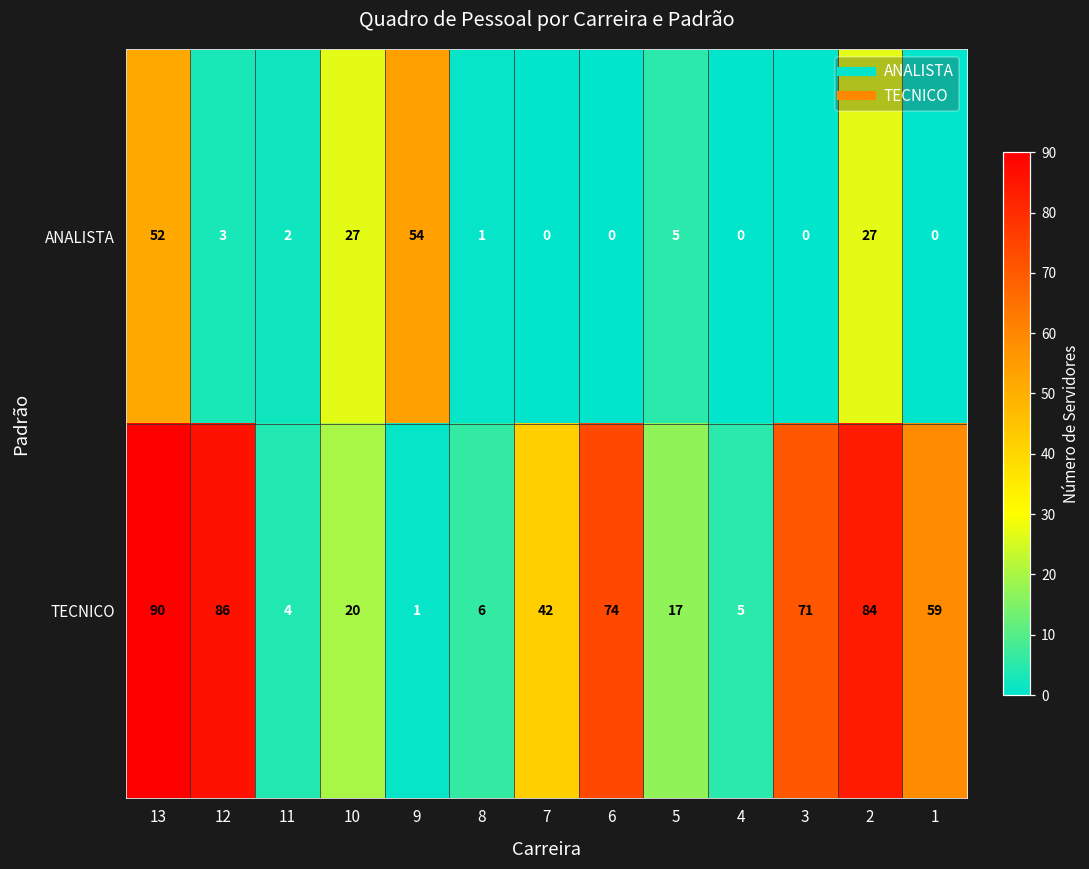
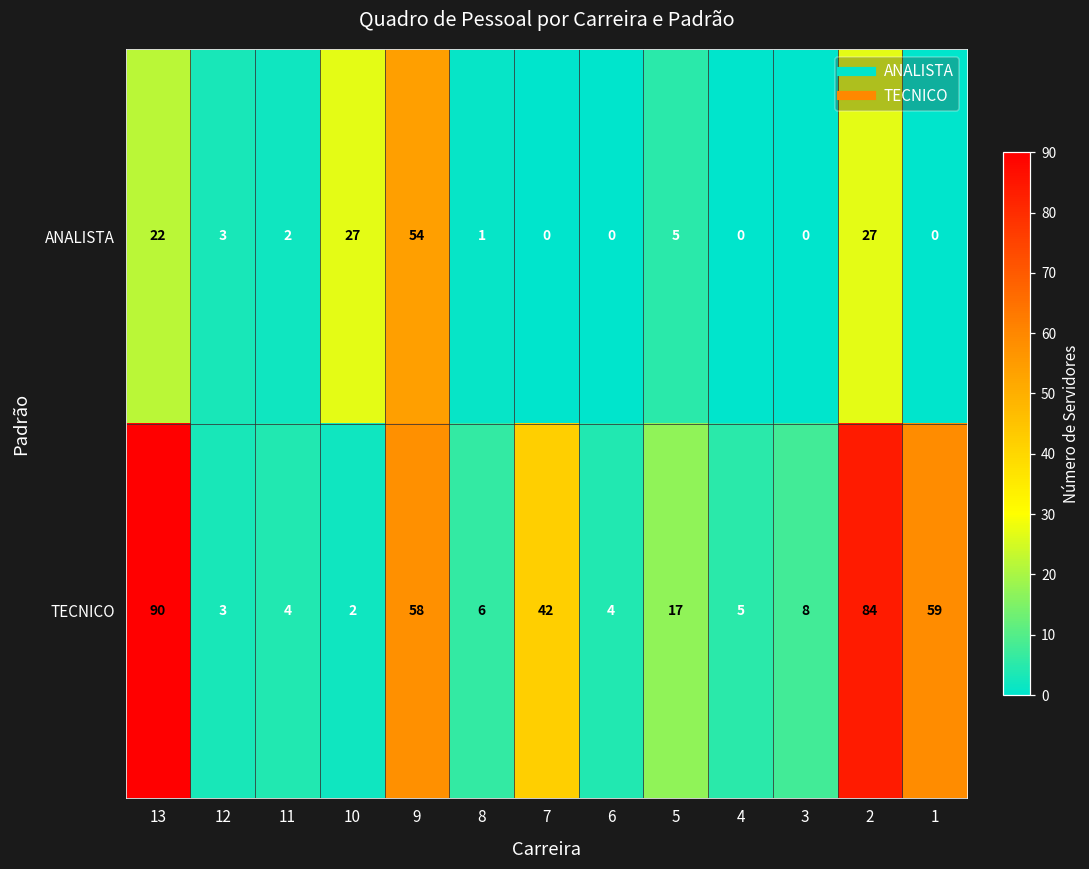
ANALISTA, 13: 52 -> 22
TECNICO, 12: 86 -> 3
TECNICO, 10: 20 -> 2
TECNICO, 9: 1 -> 58
TECNICO, 6: 74 -> 4
TECNICO, 3: 71 -> 8
